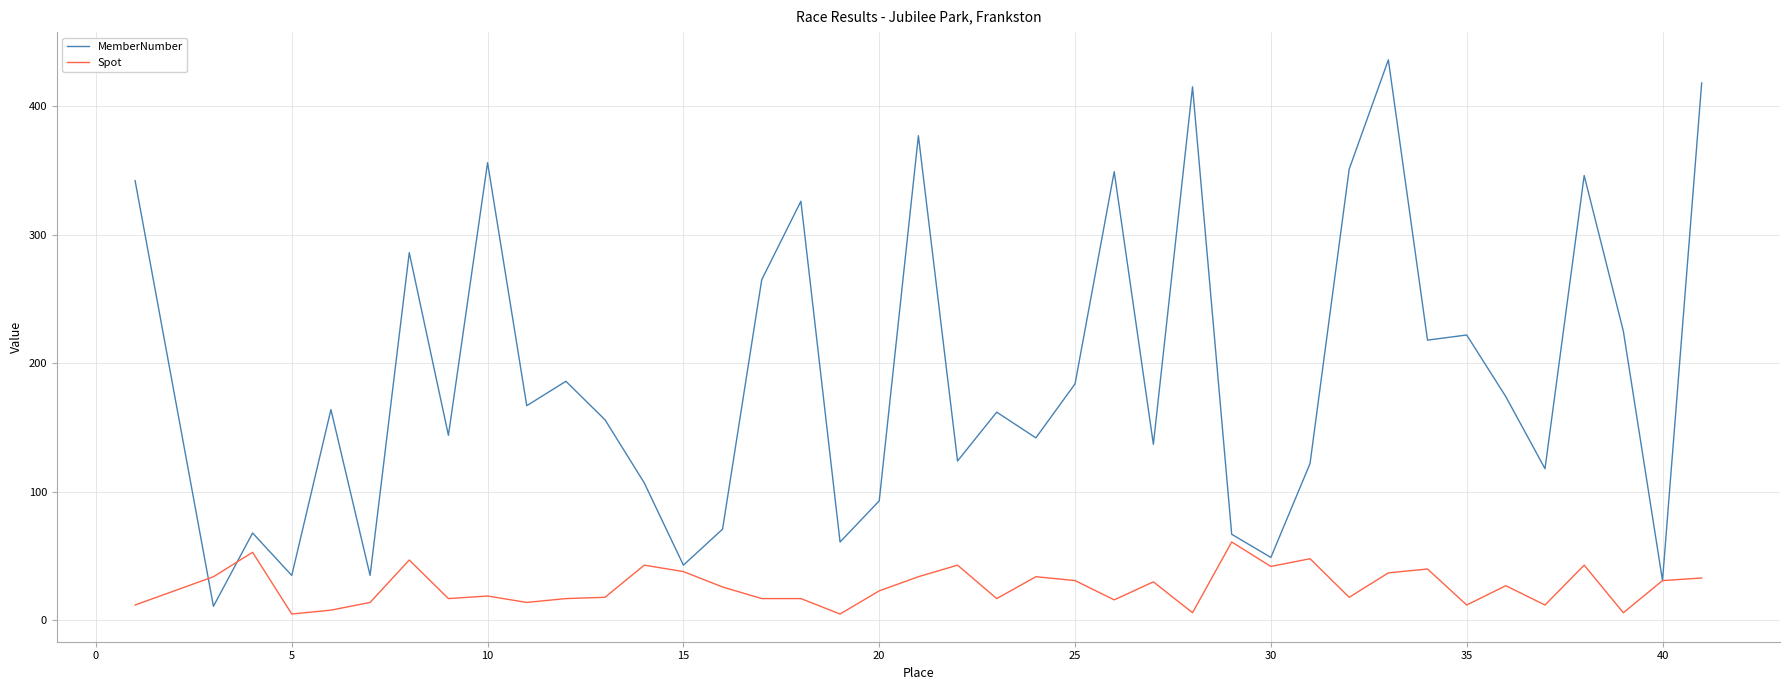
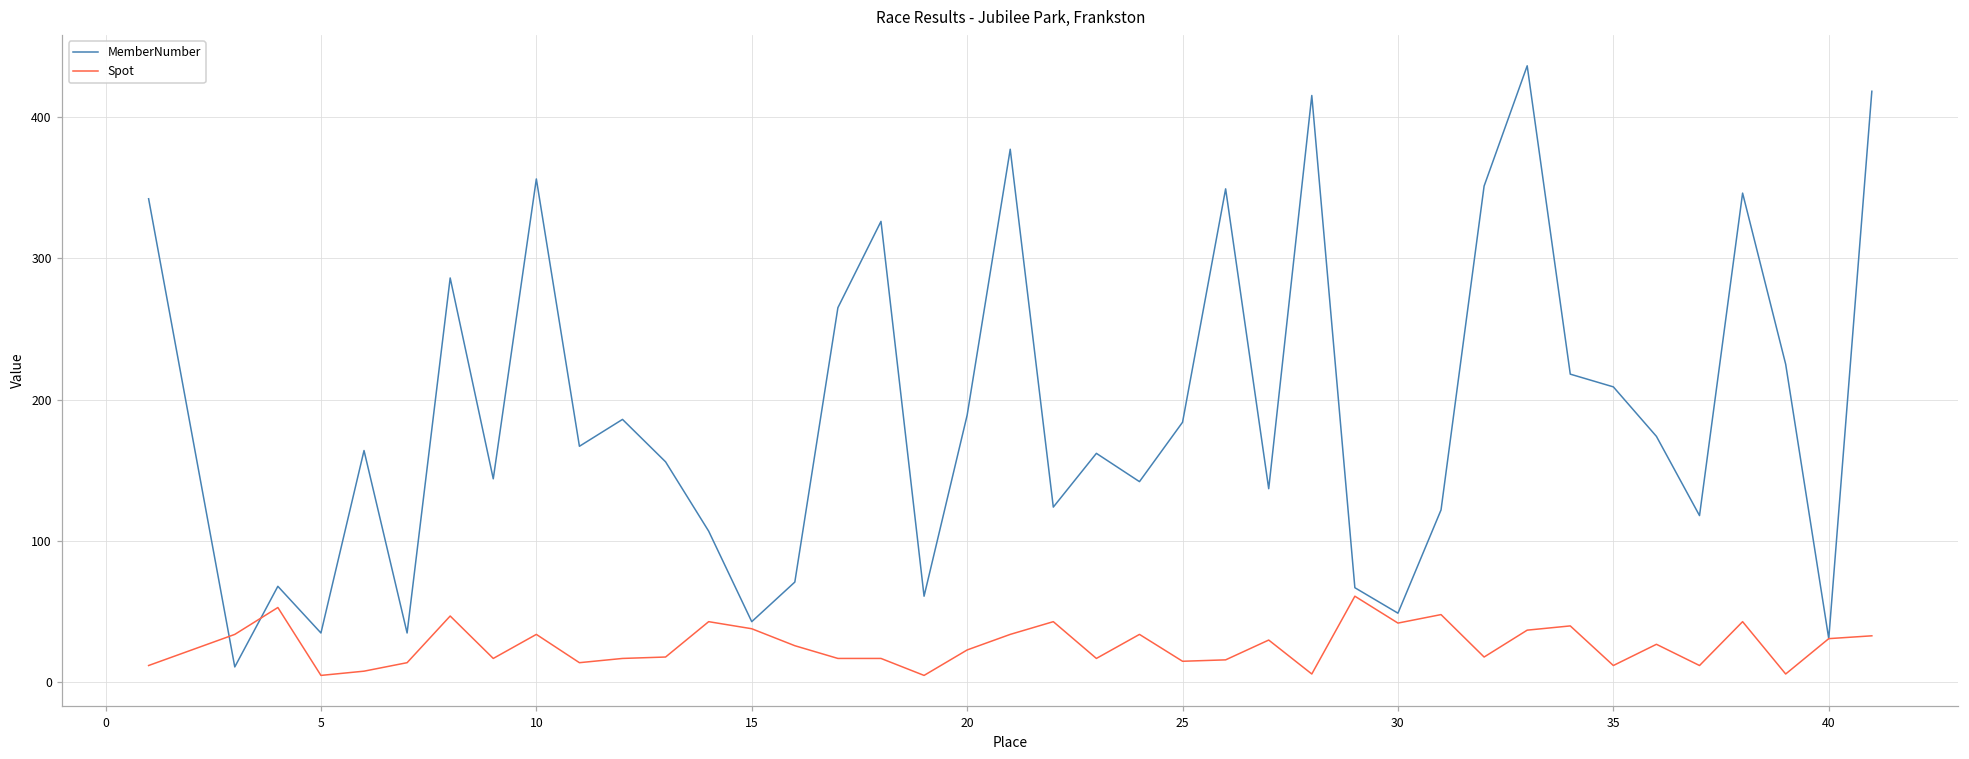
Spot, 10: 19 -> 34
MemberNumber, 20: 93 -> 189
Spot, 25: 31 -> 15
MemberNumber, 35: 222 -> 209
